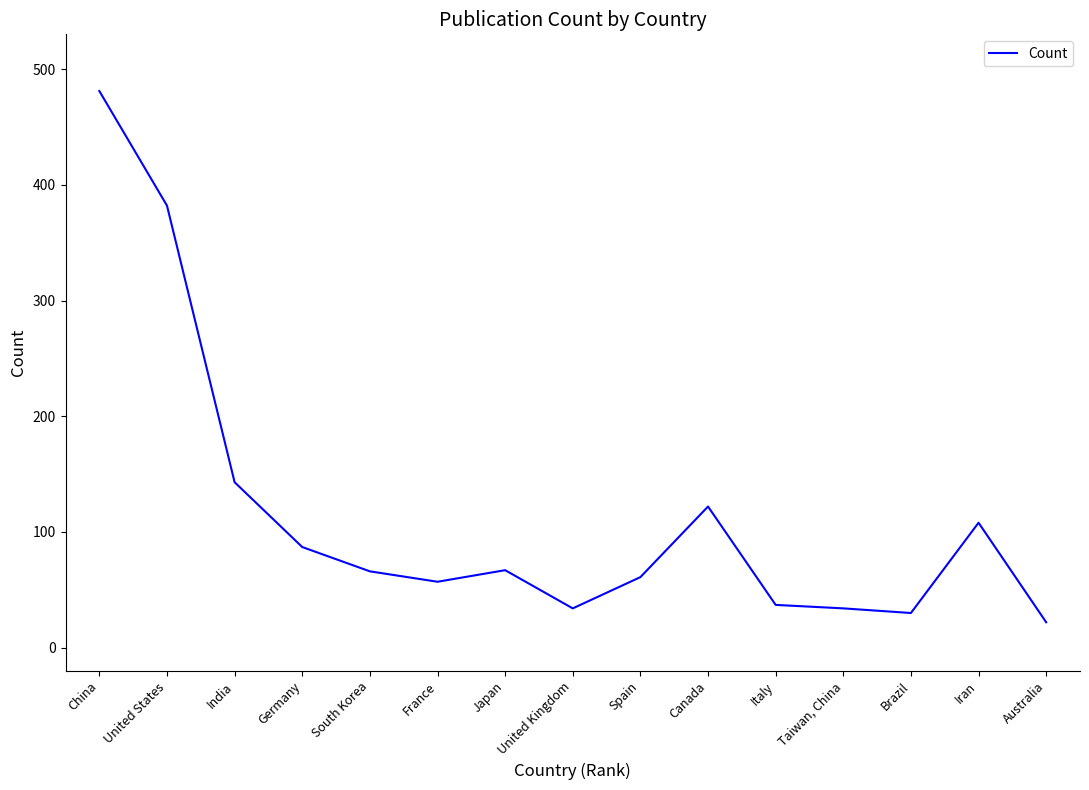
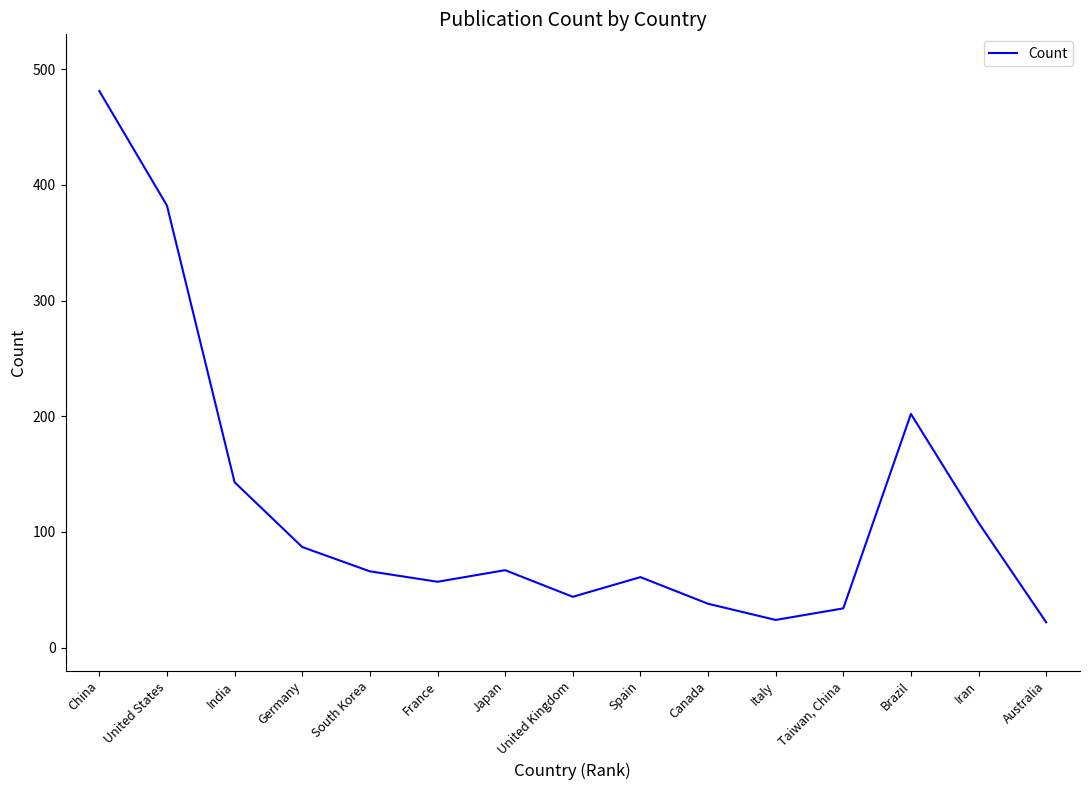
United Kingdom: 34 -> 44
Canada: 122 -> 38
Italy: 37 -> 24
Brazil: 30 -> 202
